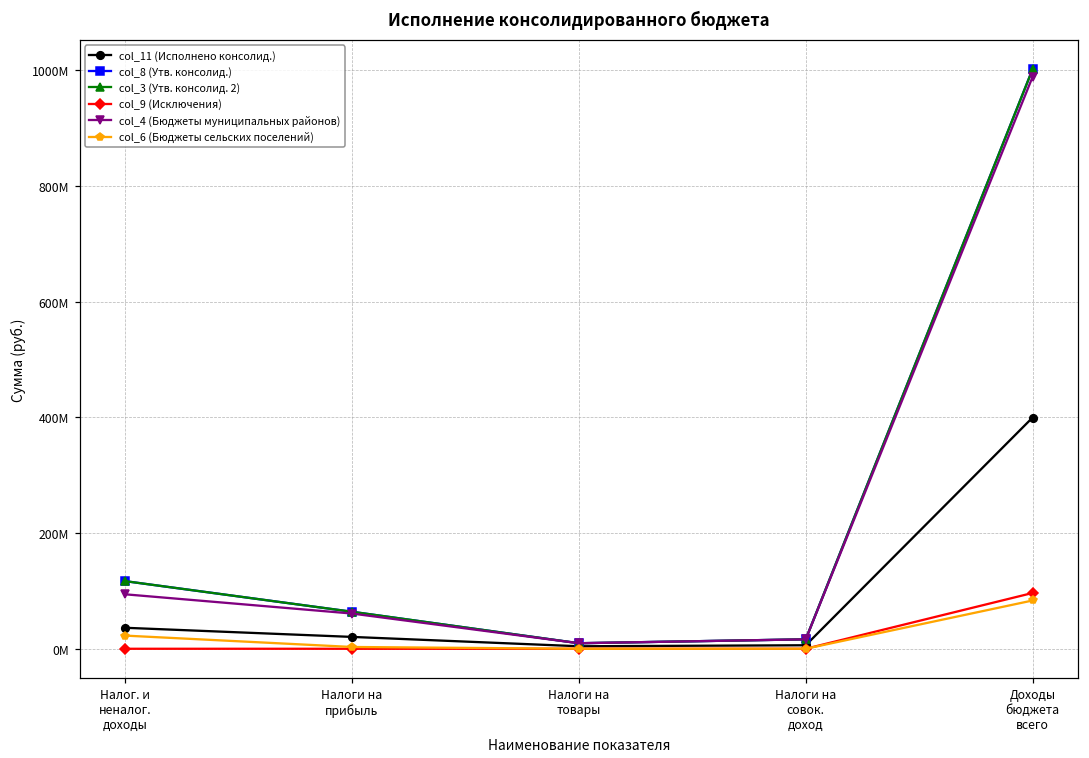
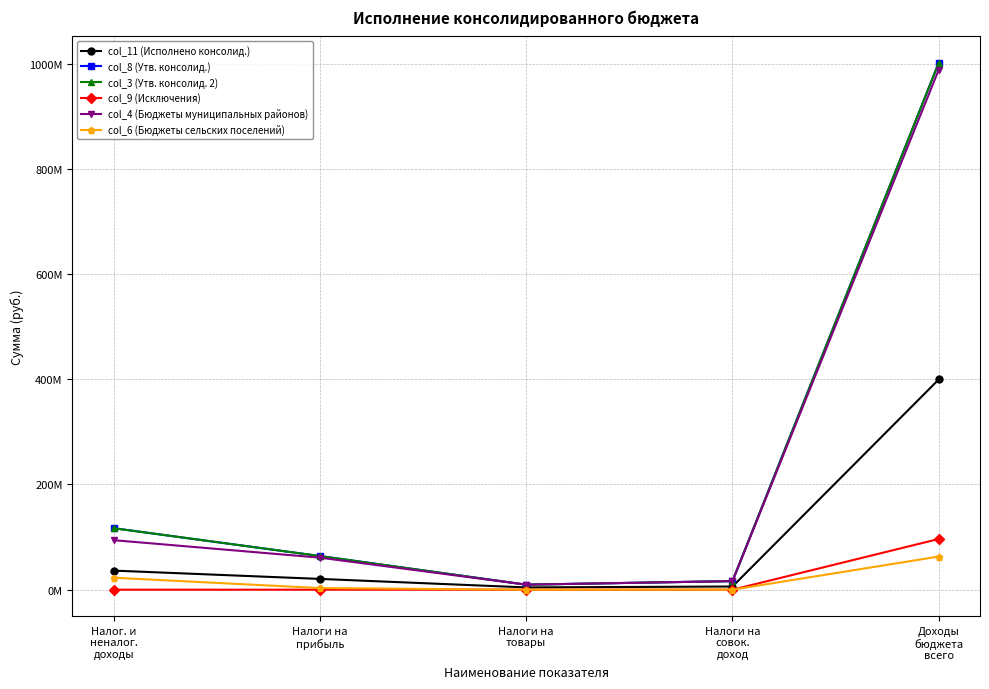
col_6 (Бюджеты сельских поселений), Доходы бюджета всего: 80000000 -> 60000000
